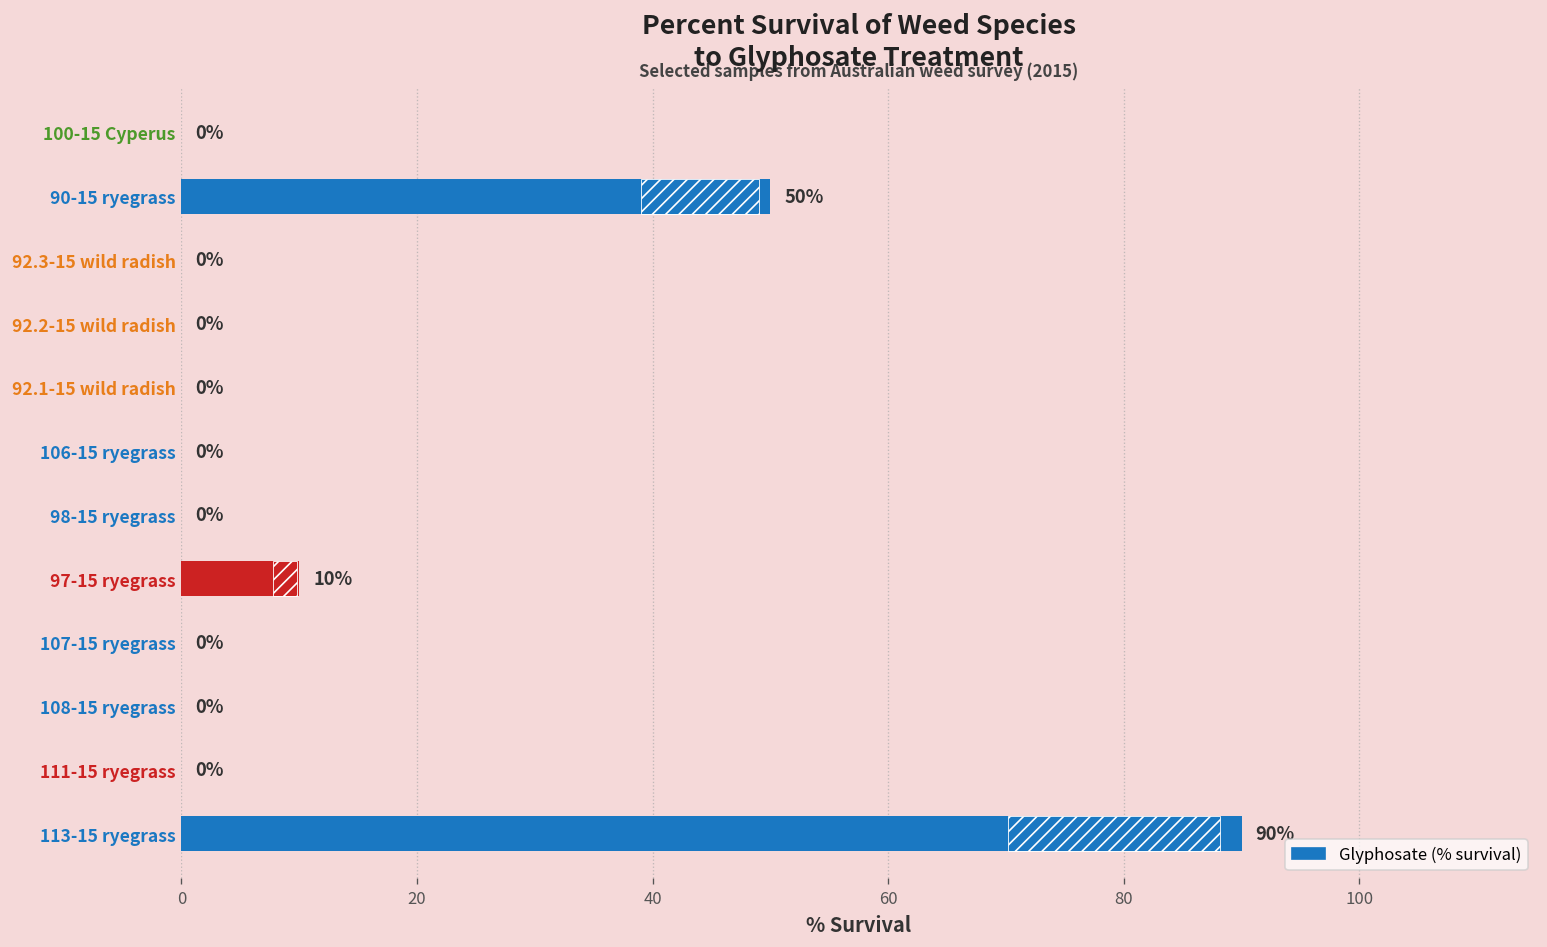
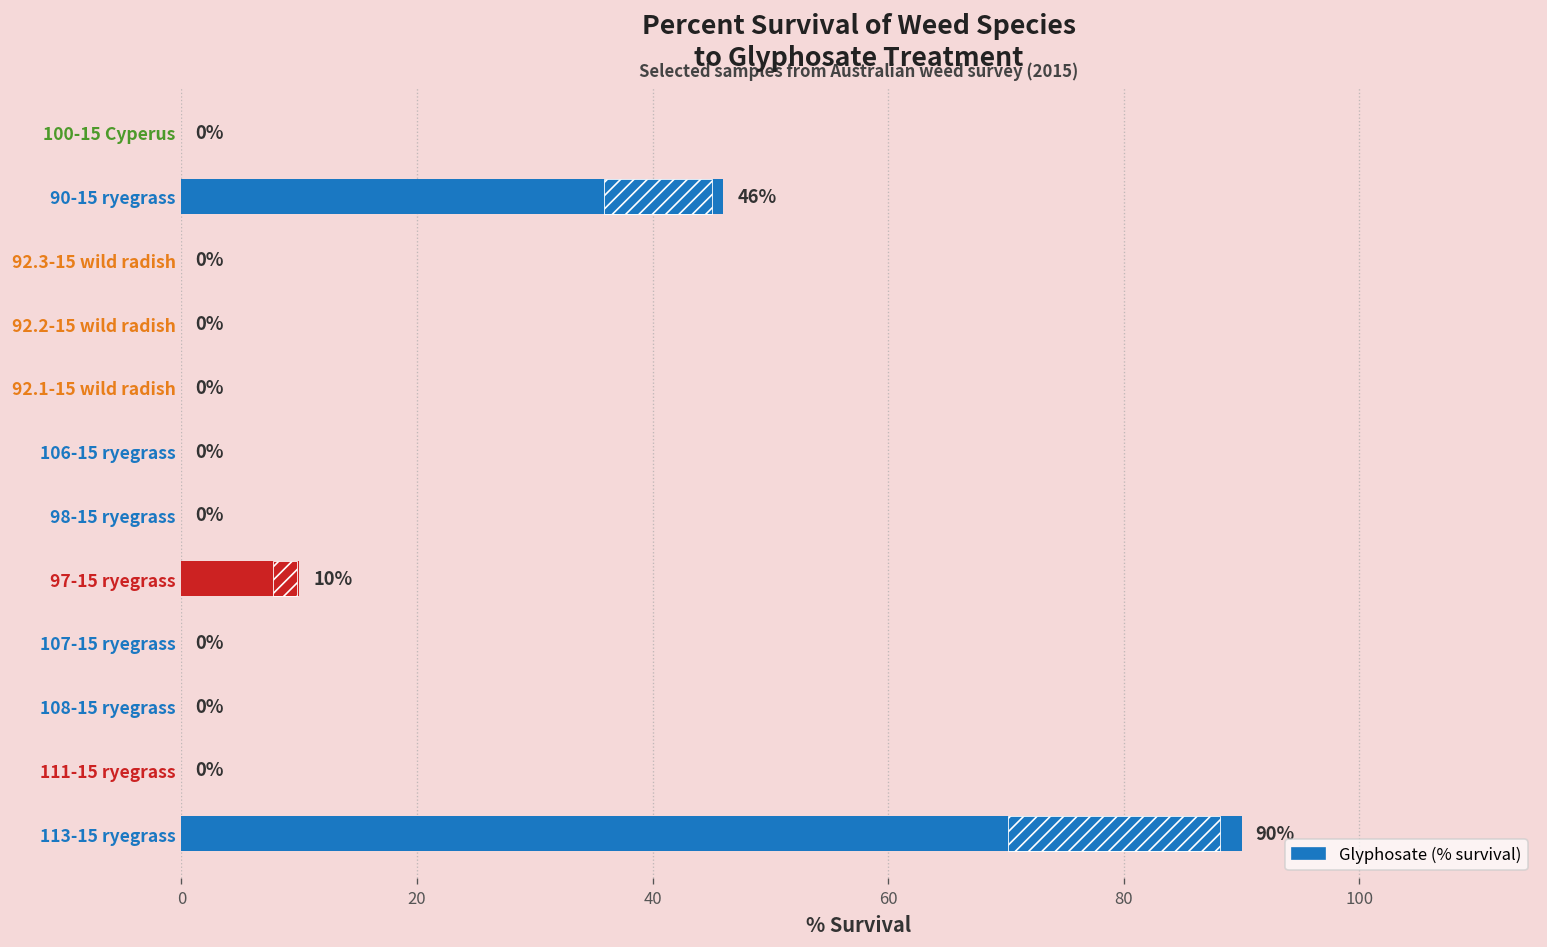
Glyphosate (% survival), 90-15 ryegrass: 50% -> 46%
